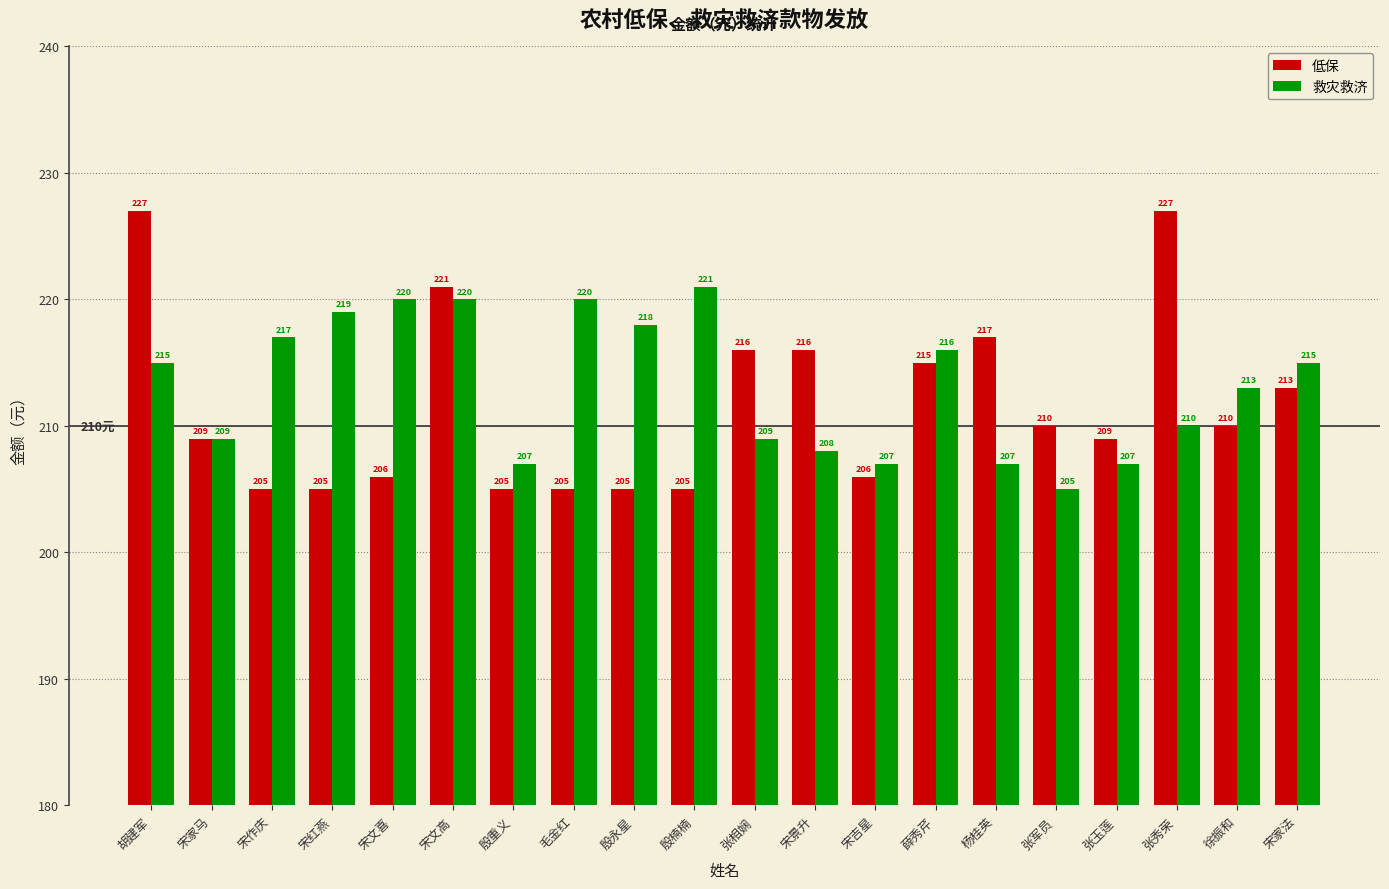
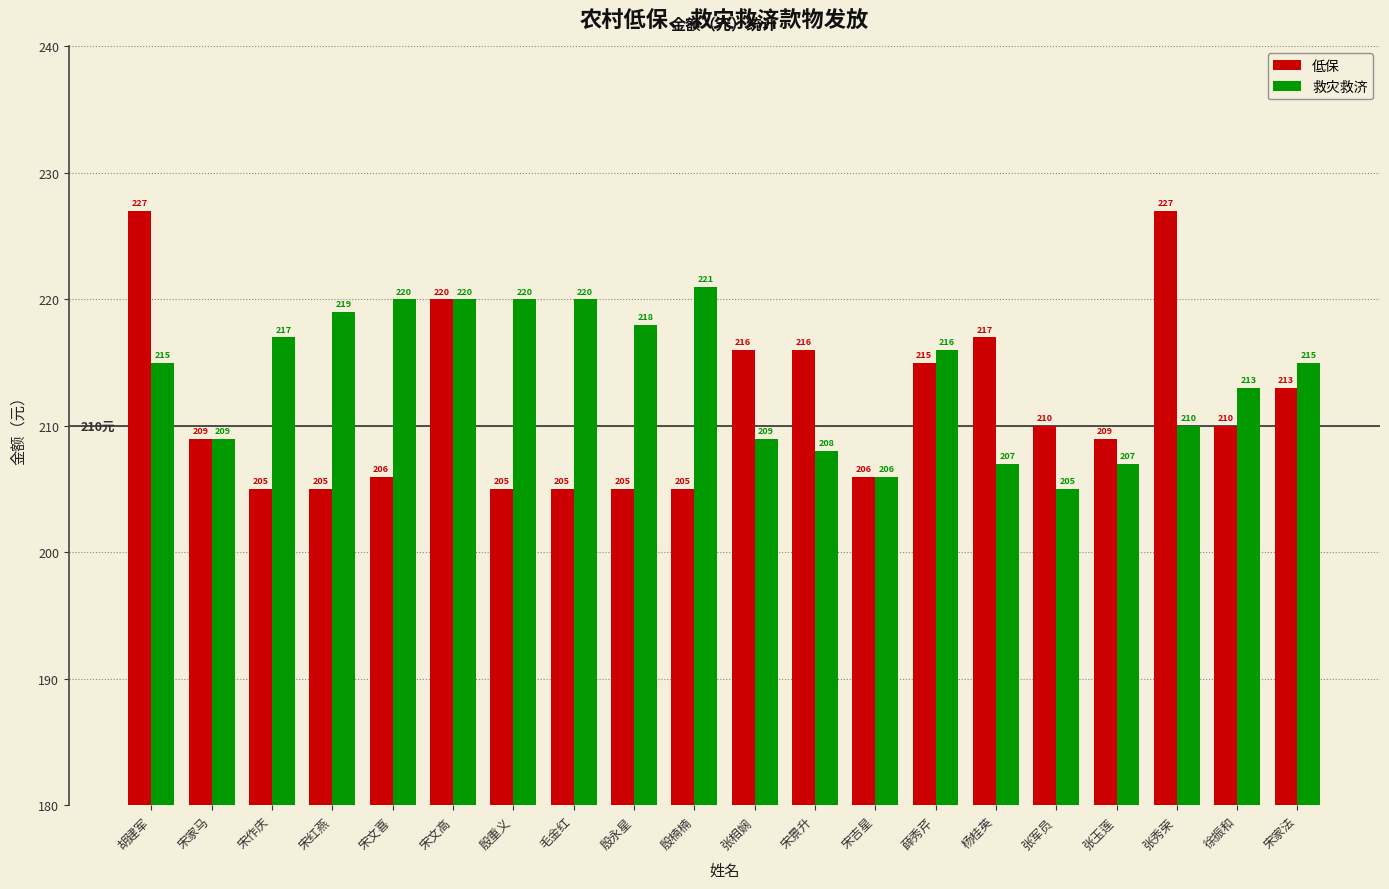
低保, 宋文高: 221 -> 220
救灾救济, 殷重义: 207 -> 220
救灾救济, 宋吉星: 207 -> 206
